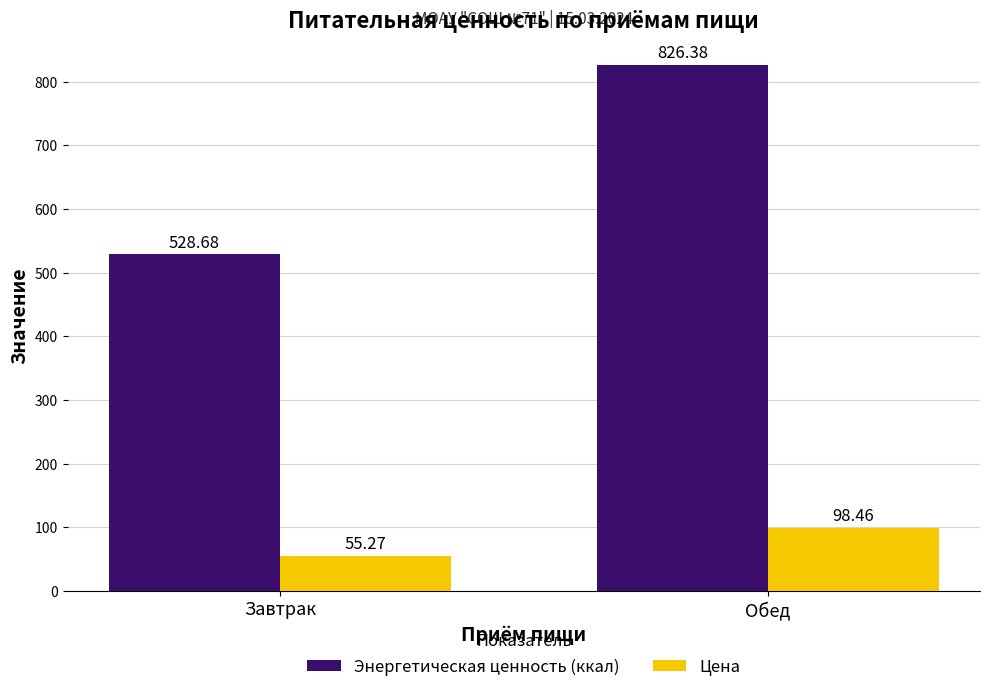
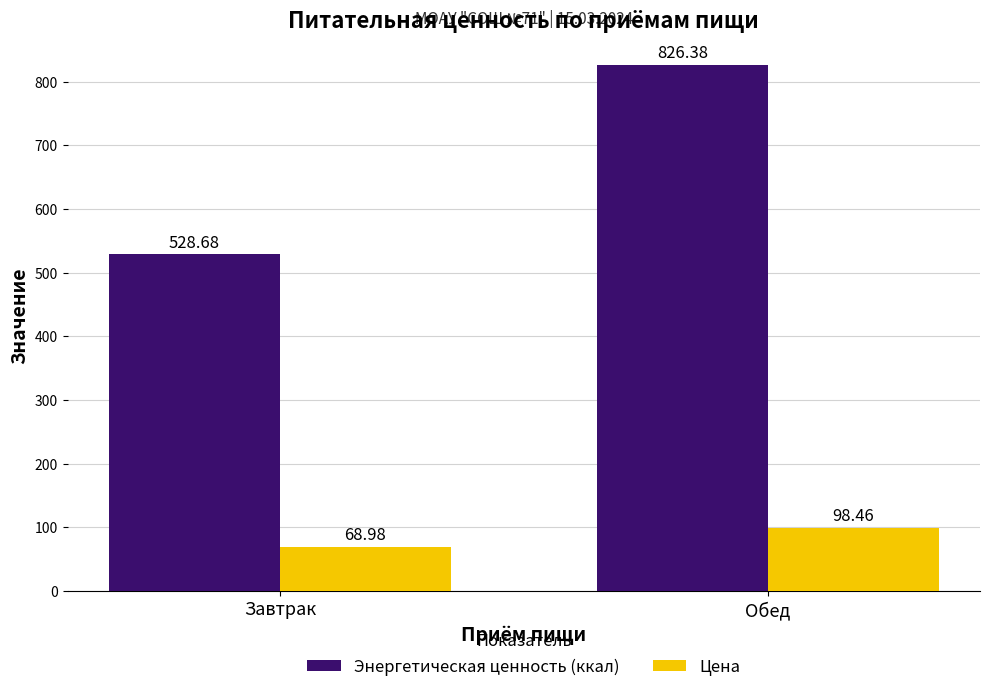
Цена, Завтрак: 55.27 -> 68.98
